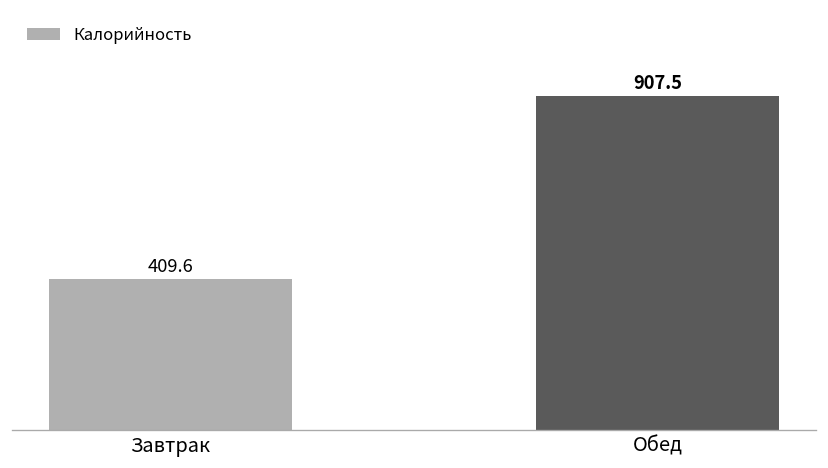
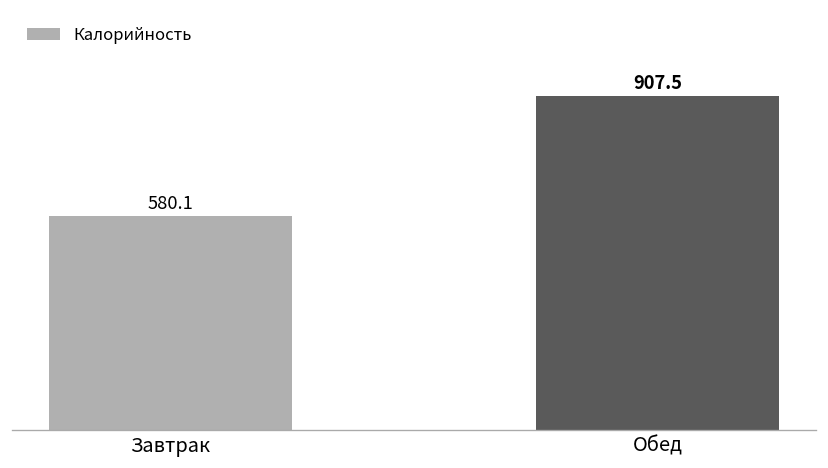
Завтрак: 409.6 -> 580.1
